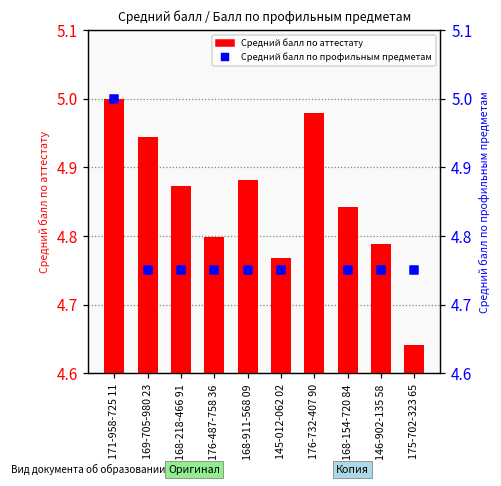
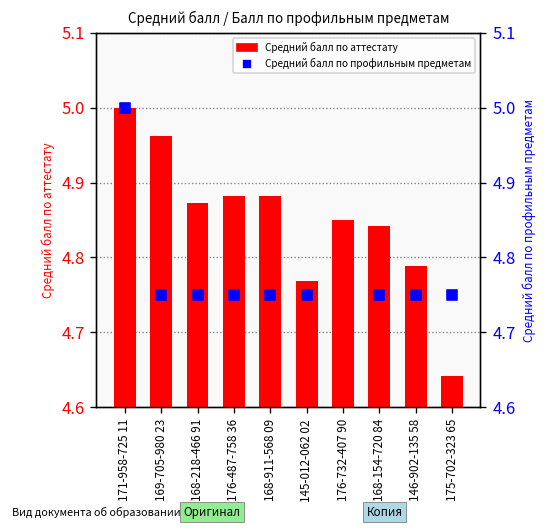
Средний балл по аттестату, 169-705-980 23: 4.94 -> 4.96
Средний балл по аттестату, 176-487-758 36: 4.80 -> 4.88
Средний балл по аттестату, 176-732-407 90: 4.98 -> 4.85
